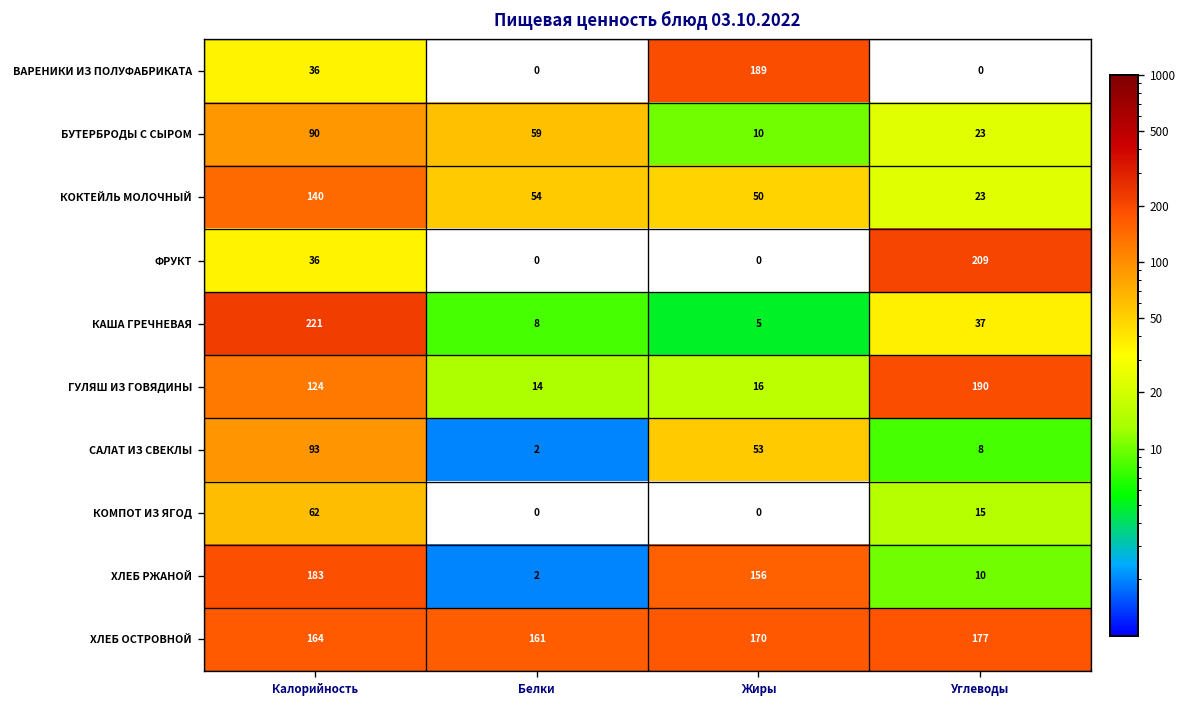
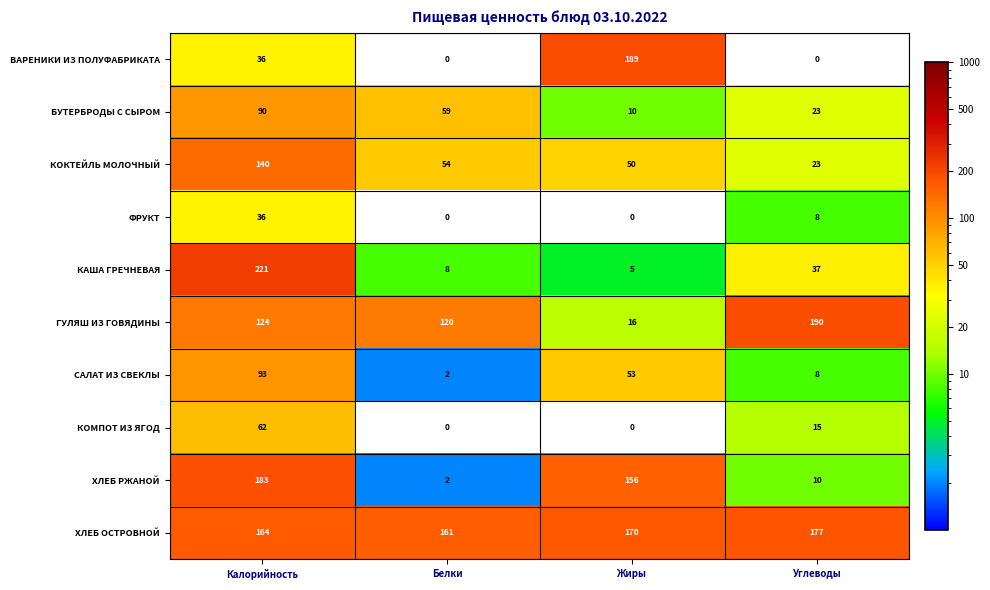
ФРУКТ, Углеводы: 209 -> 8
ГУЛЯШ ИЗ ГОВЯДИНЫ, Белки: 14 -> 120
